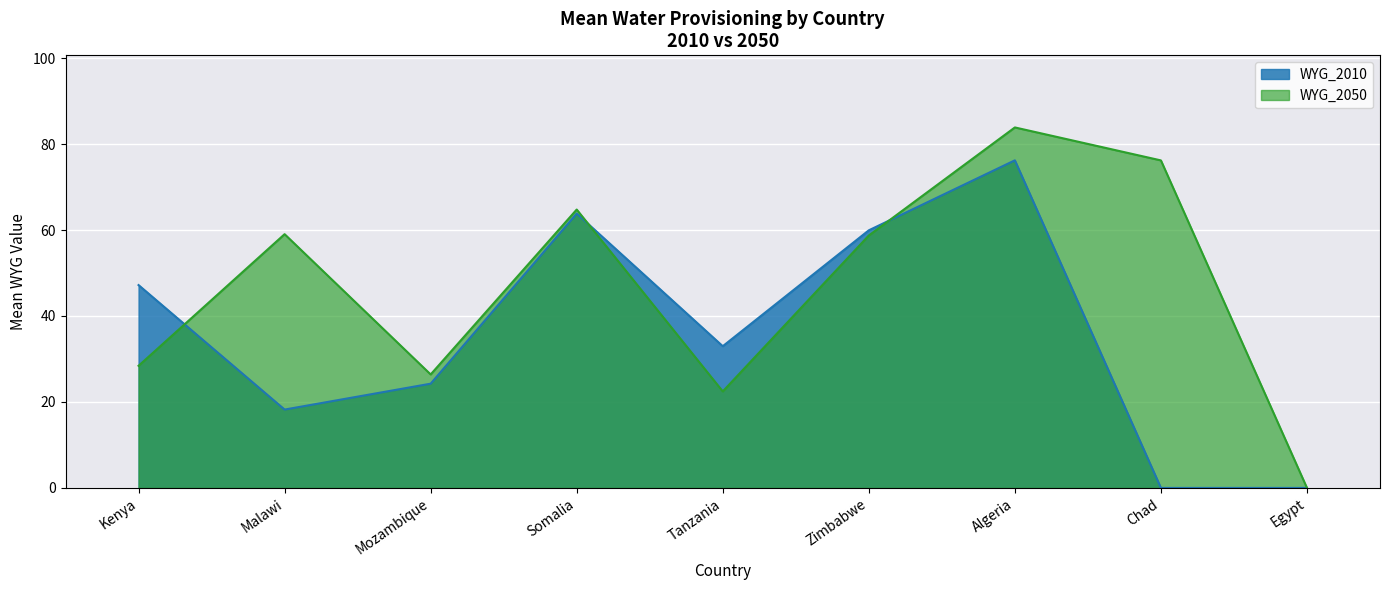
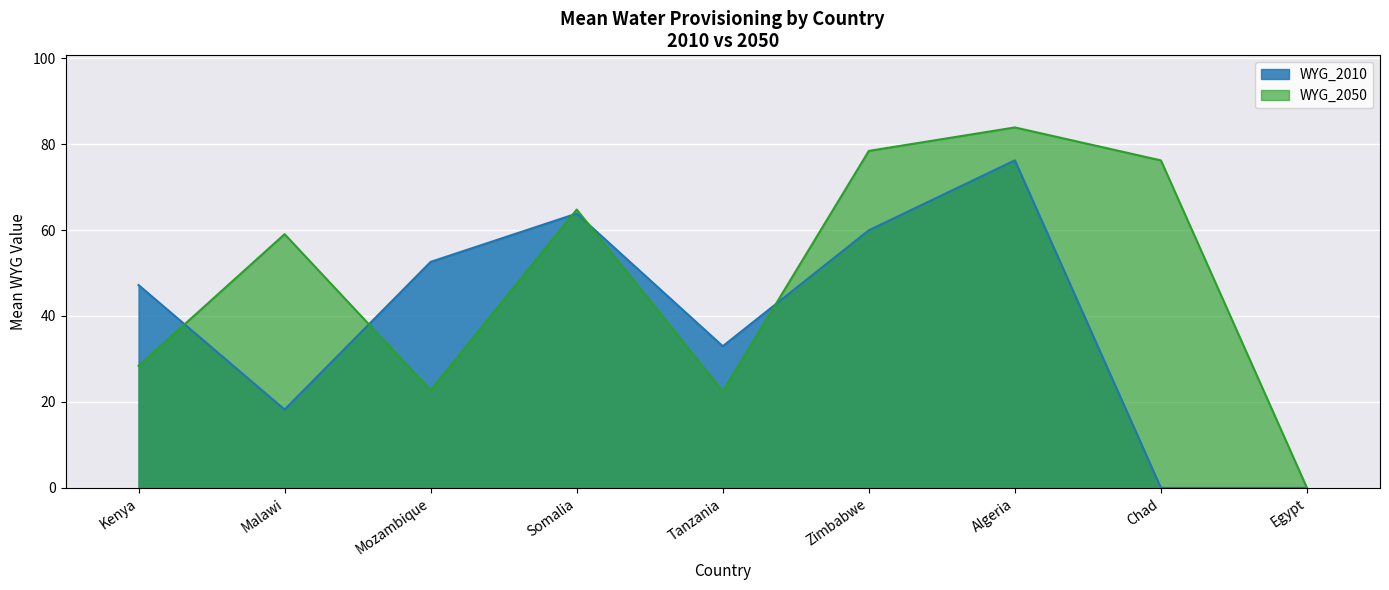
WYG_2010, Mozambique: 24 -> 53
WYG_2050, Mozambique: 26 -> 23
WYG_2050, Zimbabwe: 59 -> 78
